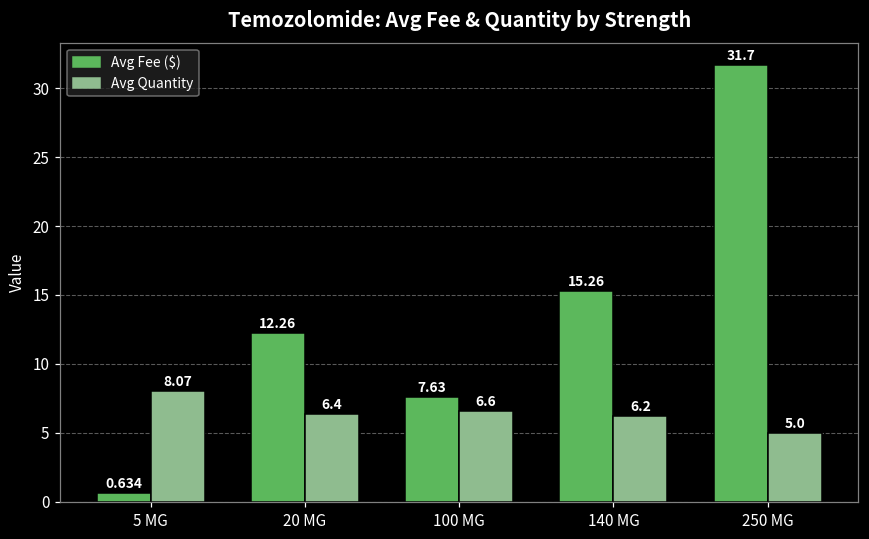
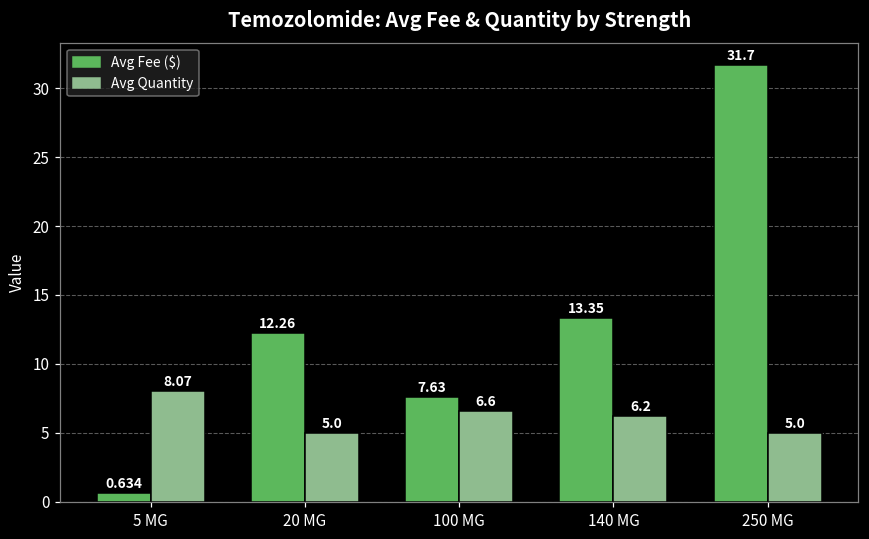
Avg Quantity, 20 MG: 6.4 -> 5.0
Avg Fee ($), 140 MG: 15.26 -> 13.35
